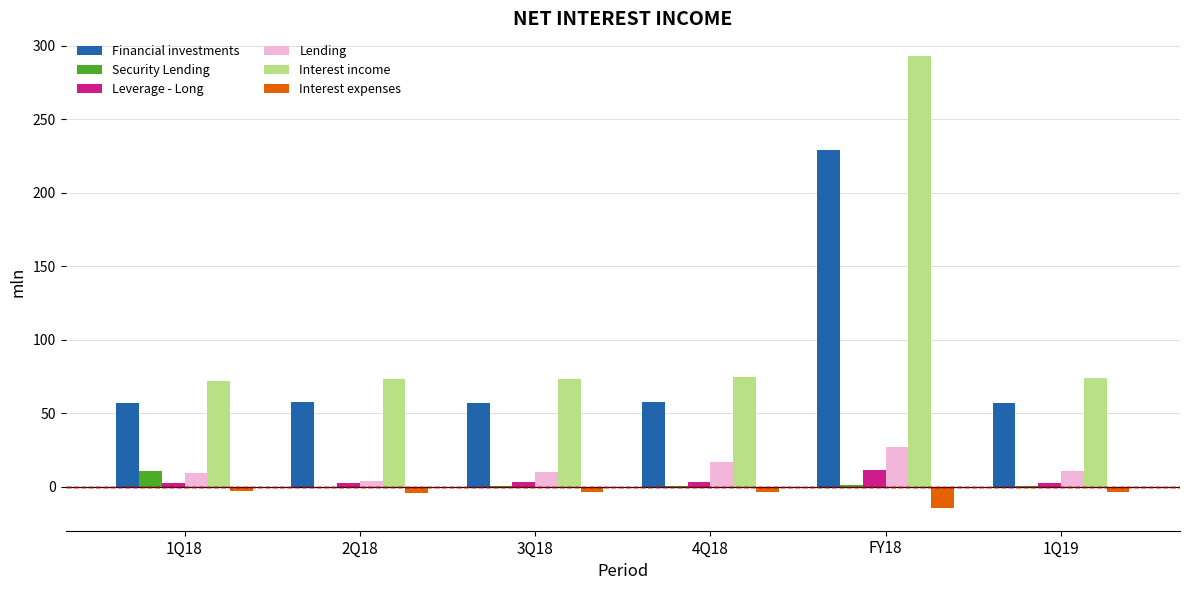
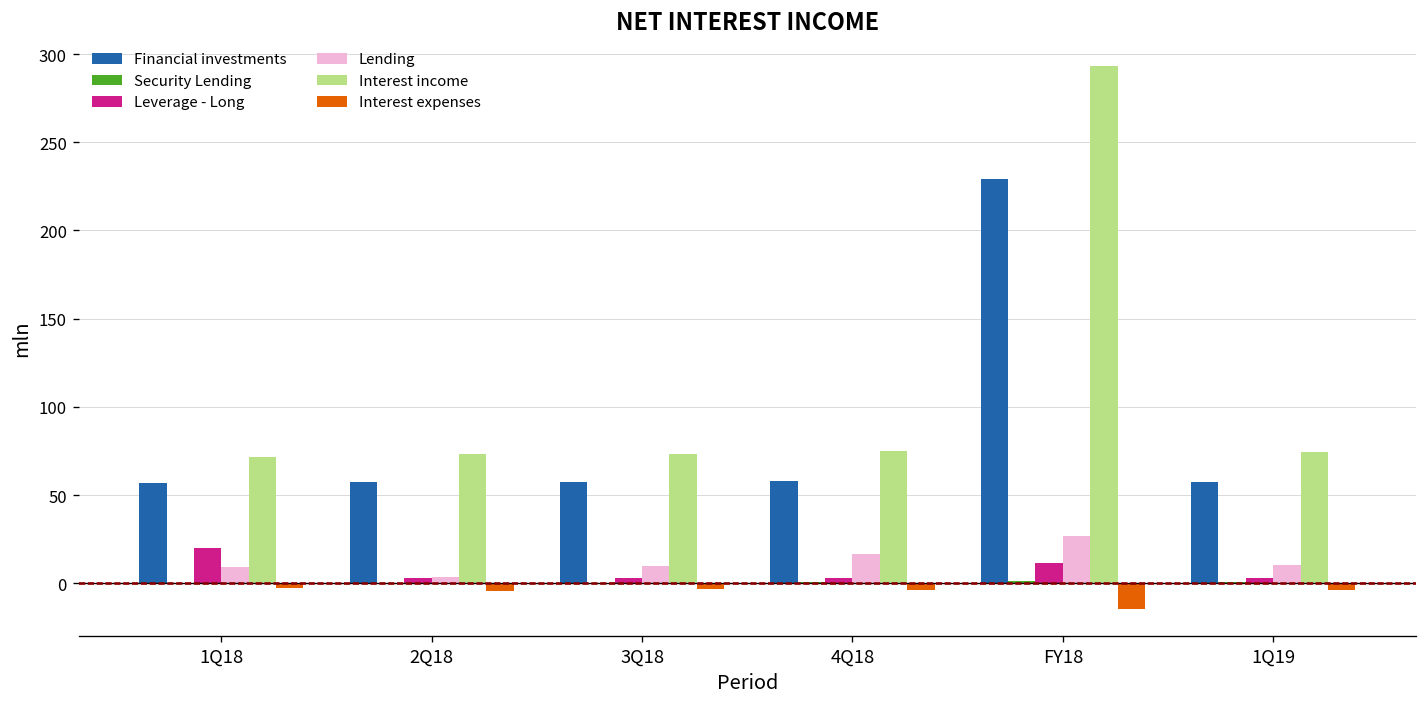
Security Lending, 1Q18: 11 -> 0
Leverage - Long, 1Q18: 3 -> 20
